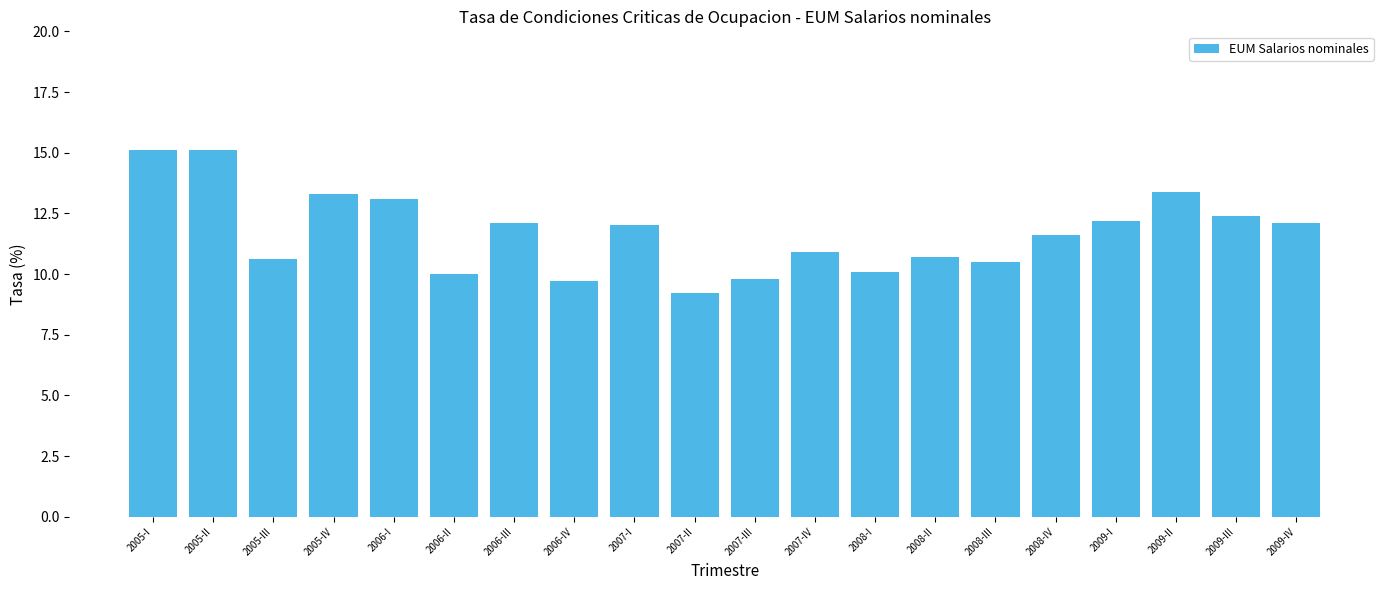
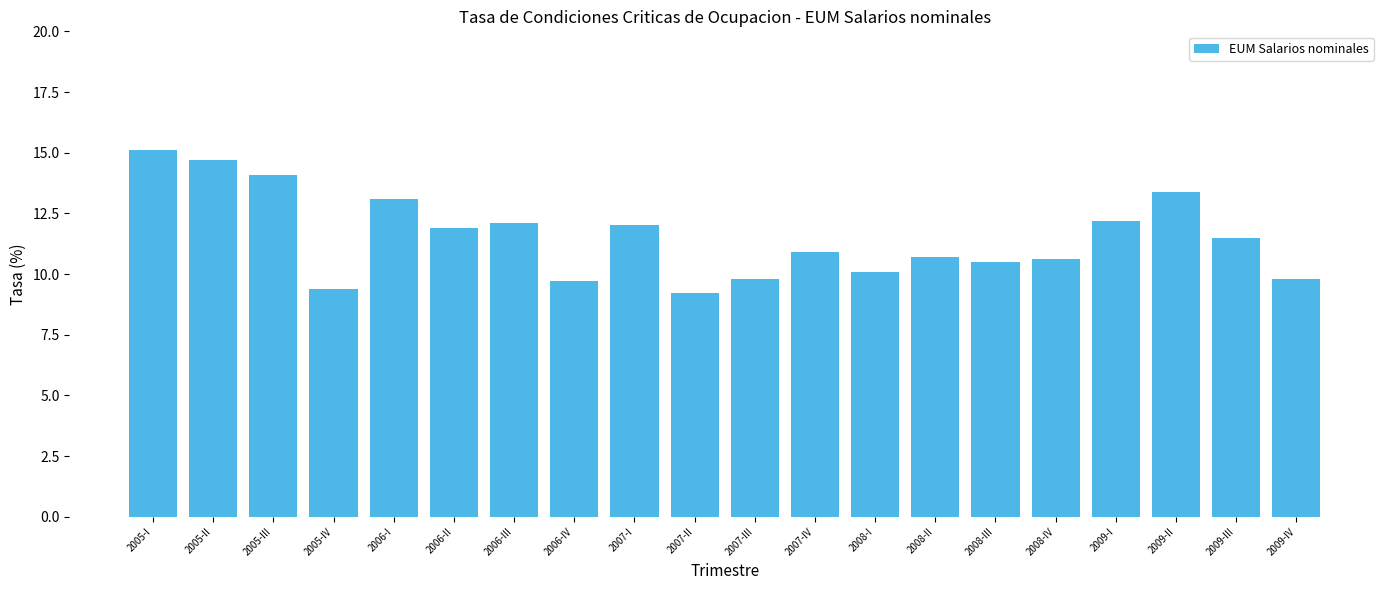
2005-II: 15.1 -> 14.7
2005-III: 10.6 -> 14.1
2005-IV: 13.3 -> 9.4
2006-II: 10.0 -> 11.9
2008-IV: 11.6 -> 10.6
2009-III: 12.4 -> 11.5
2009-IV: 12.1 -> 9.8
